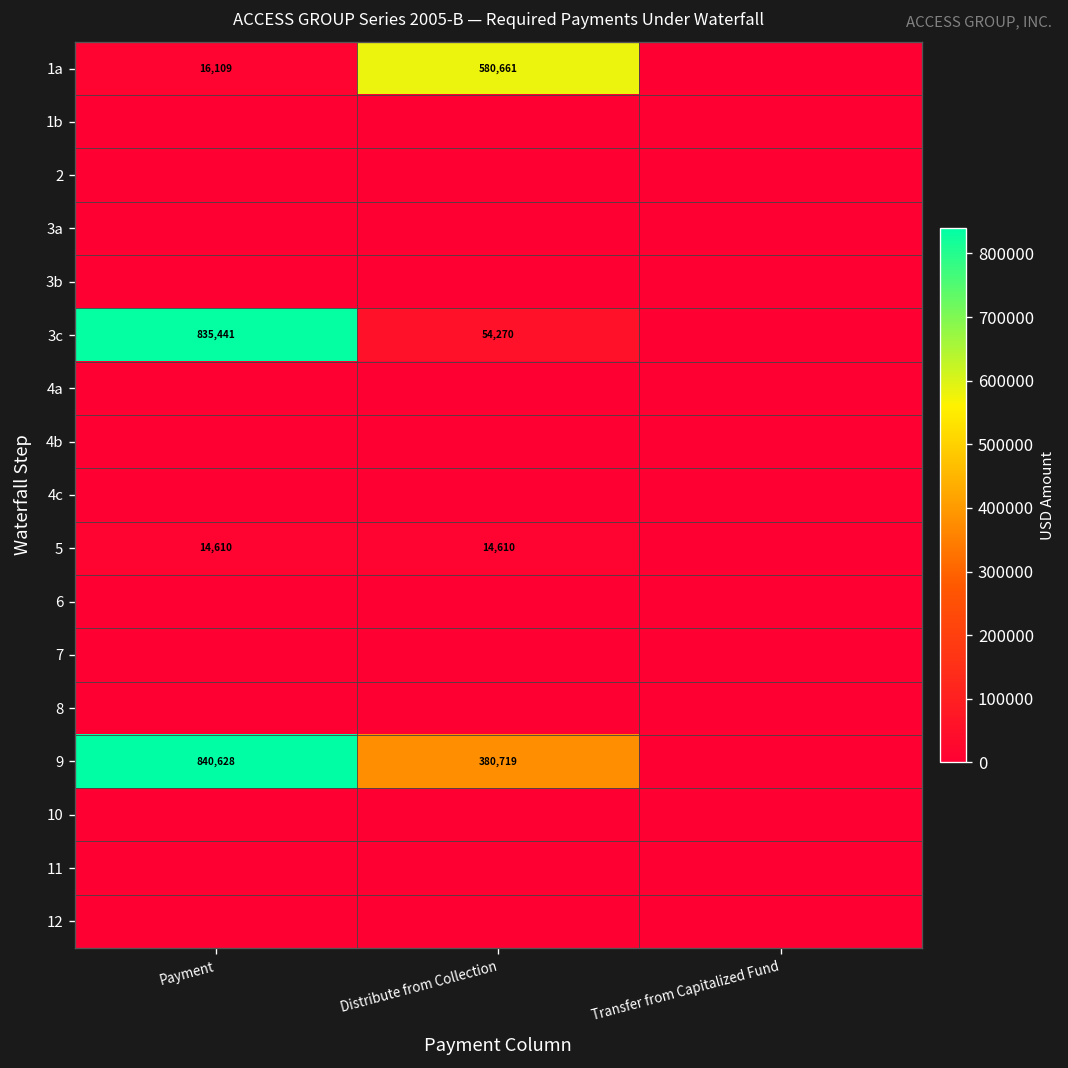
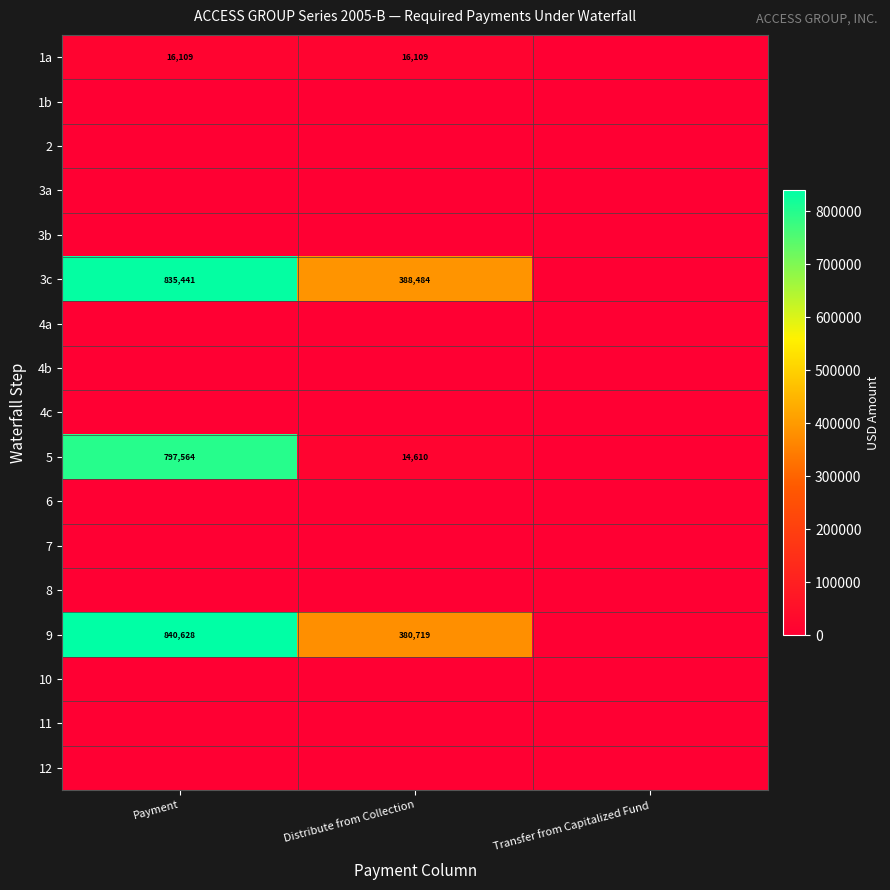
1a, Distribute from Collection: 580,661 -> 16,109
3c, Distribute from Collection: 54,270 -> 388,484
5, Payment: 14,610 -> 797,564
